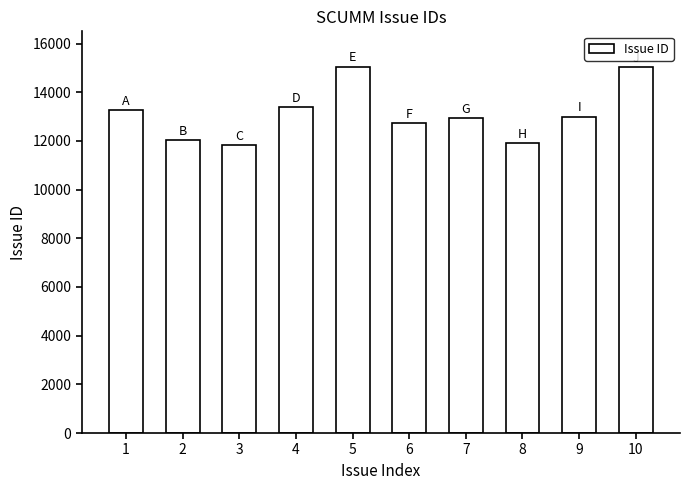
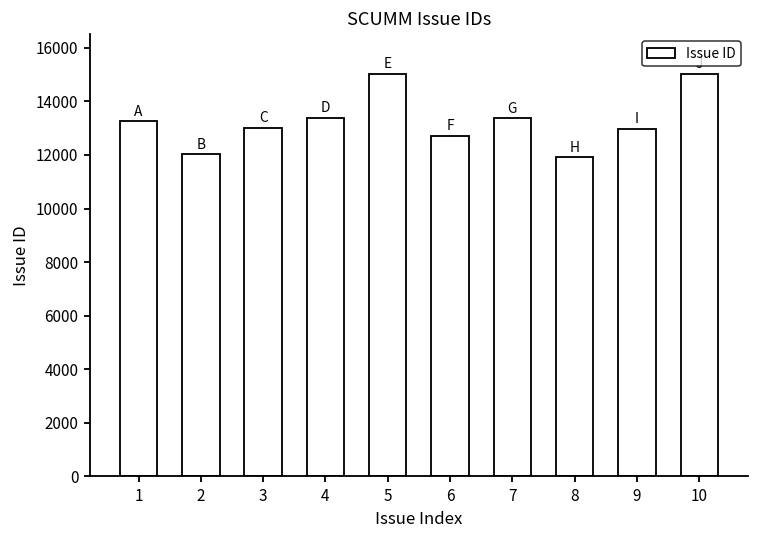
3: 11800 -> 13000
7: 12900 -> 13400
